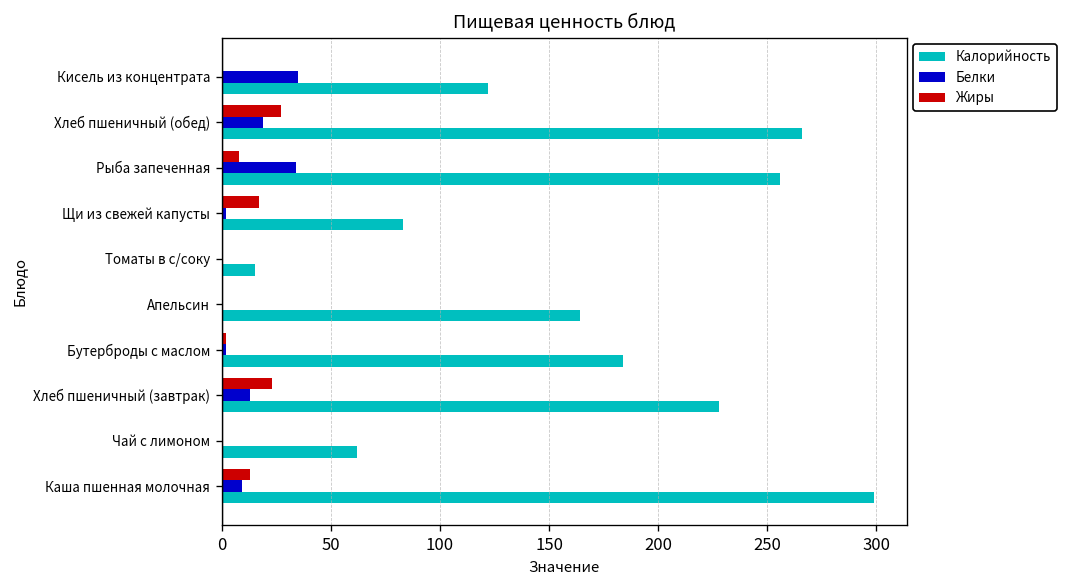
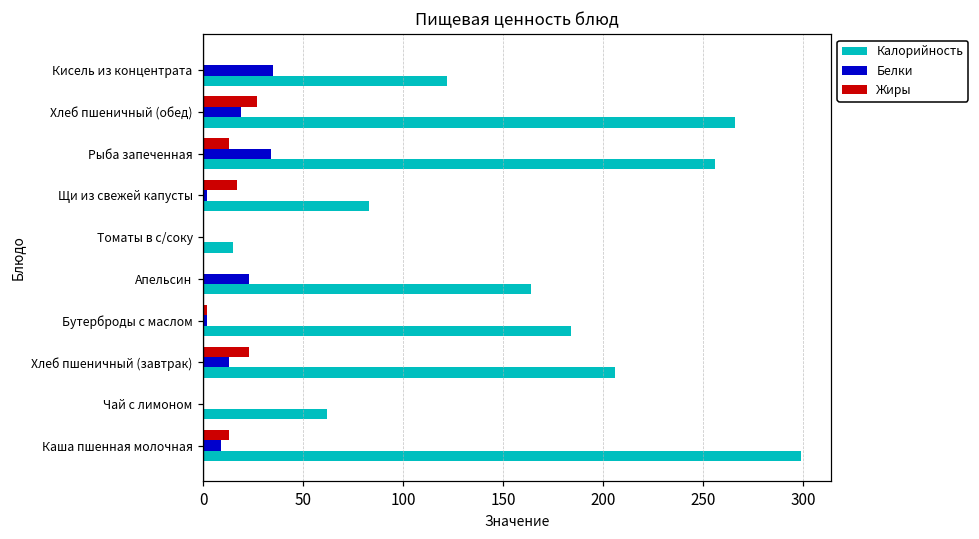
Жиры, Рыба запеченная: 8 -> 13
Белки, Апельсин: 1 -> 23
Калорийность, Хлеб пшеничный (завтрак): 228 -> 206
